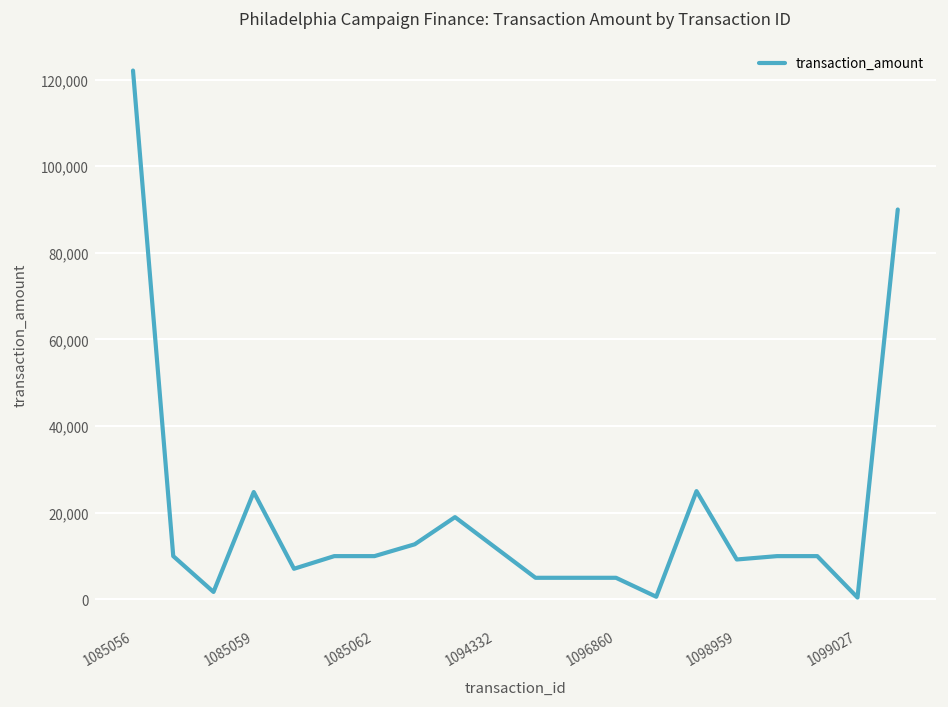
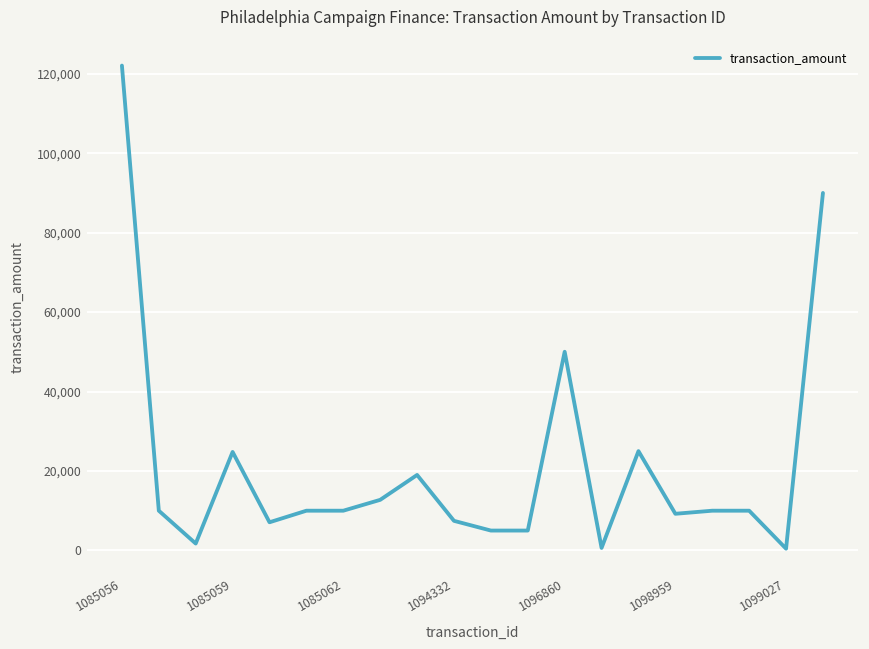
1094332: 12,000 -> 7,000
1096860: 5,000 -> 50,000
